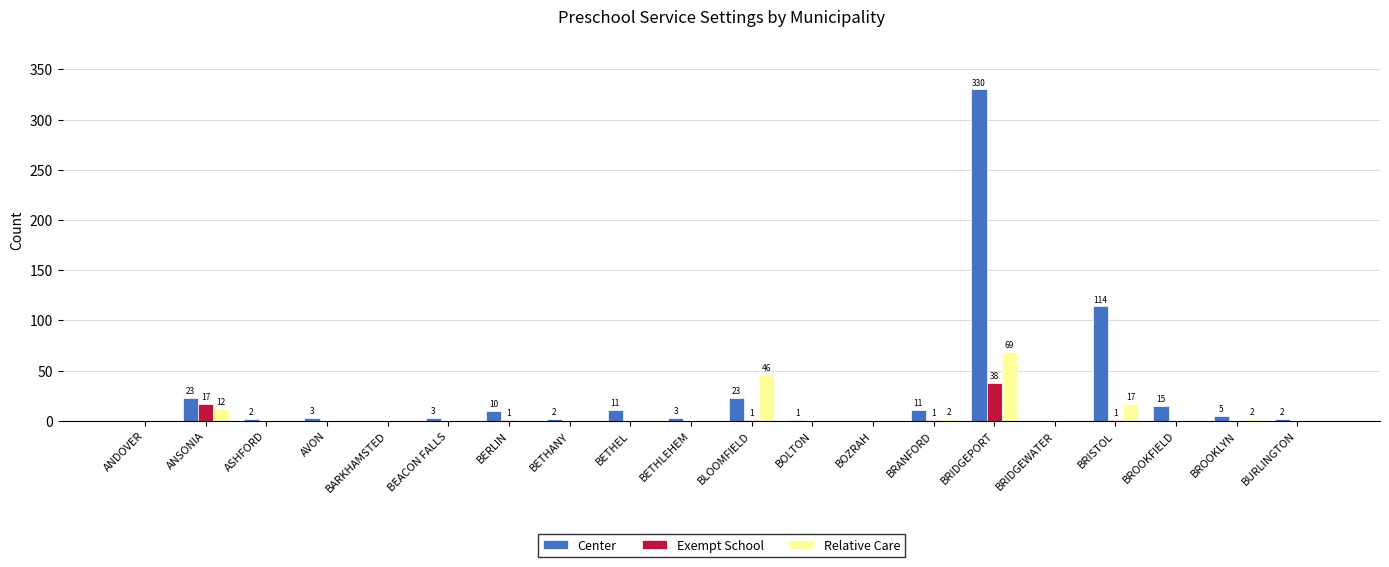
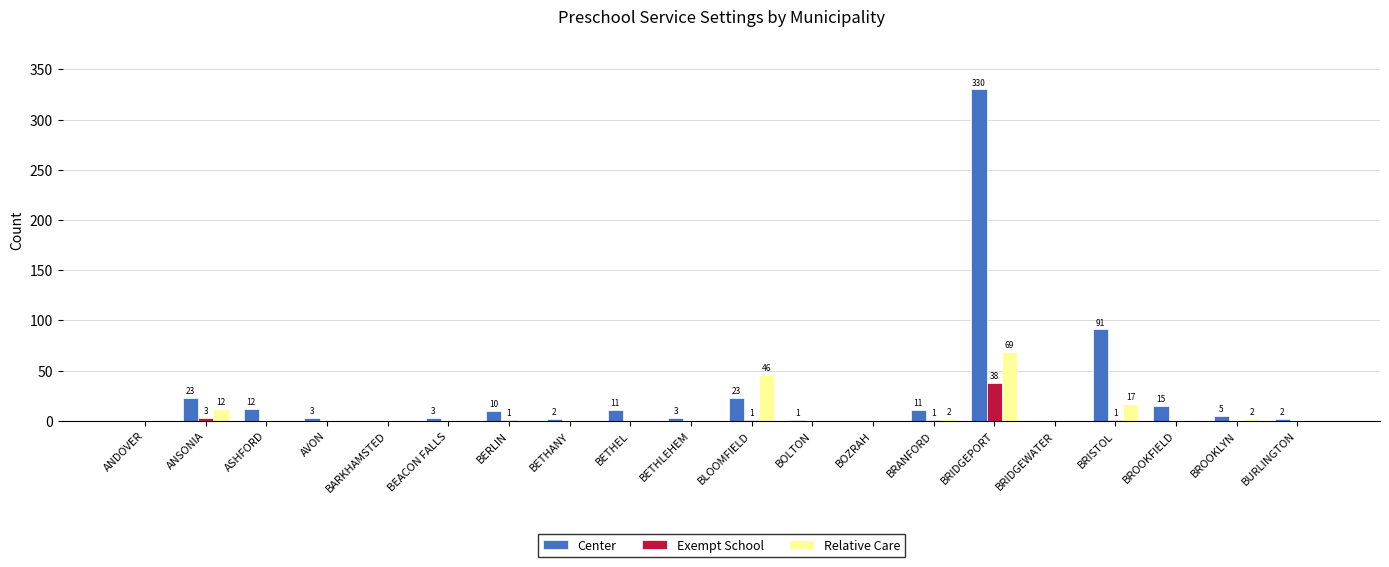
Exempt School, ANSONIA: 17 -> 3
Center, ASHFORD: 2 -> 12
Center, BRISTOL: 114 -> 91
